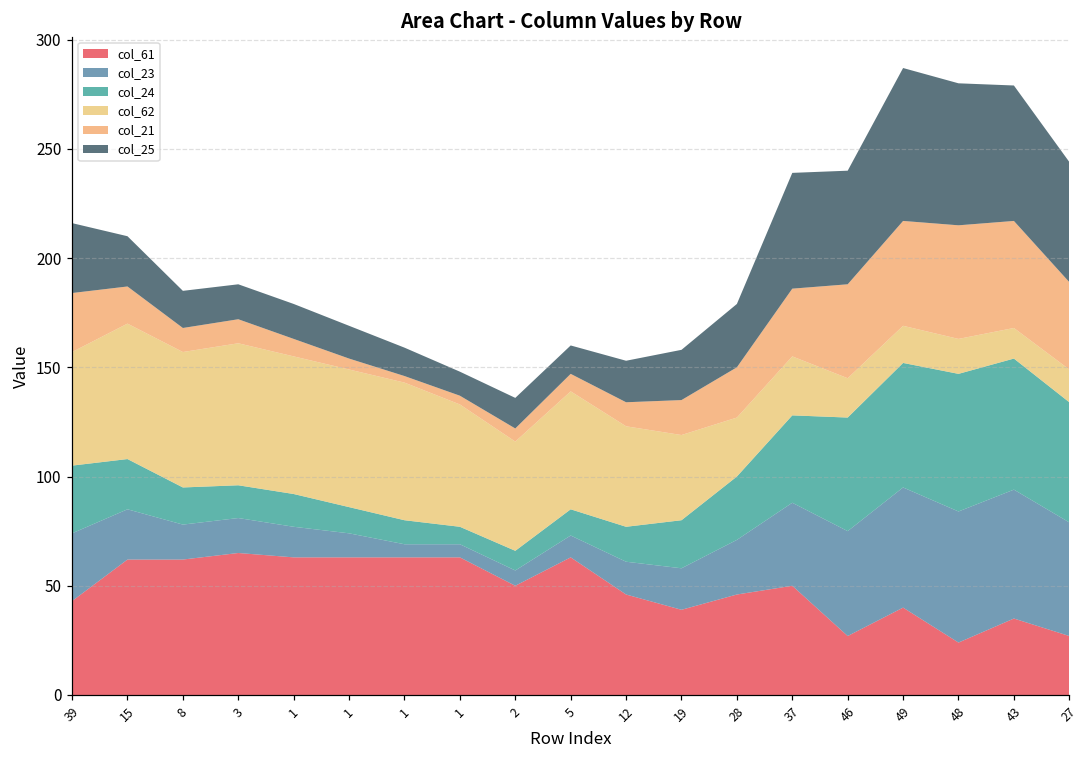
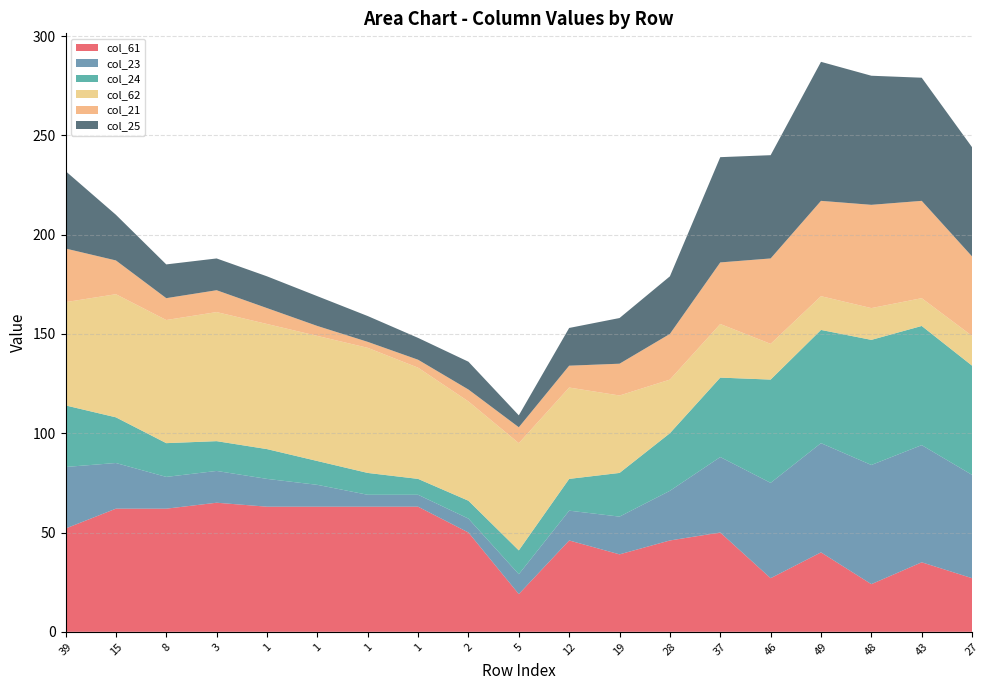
col_61, 39: 43 -> 52
col_25, 39: 32 -> 39
col_61, 5: 63 -> 19
col_25, 5: 13 -> 6
